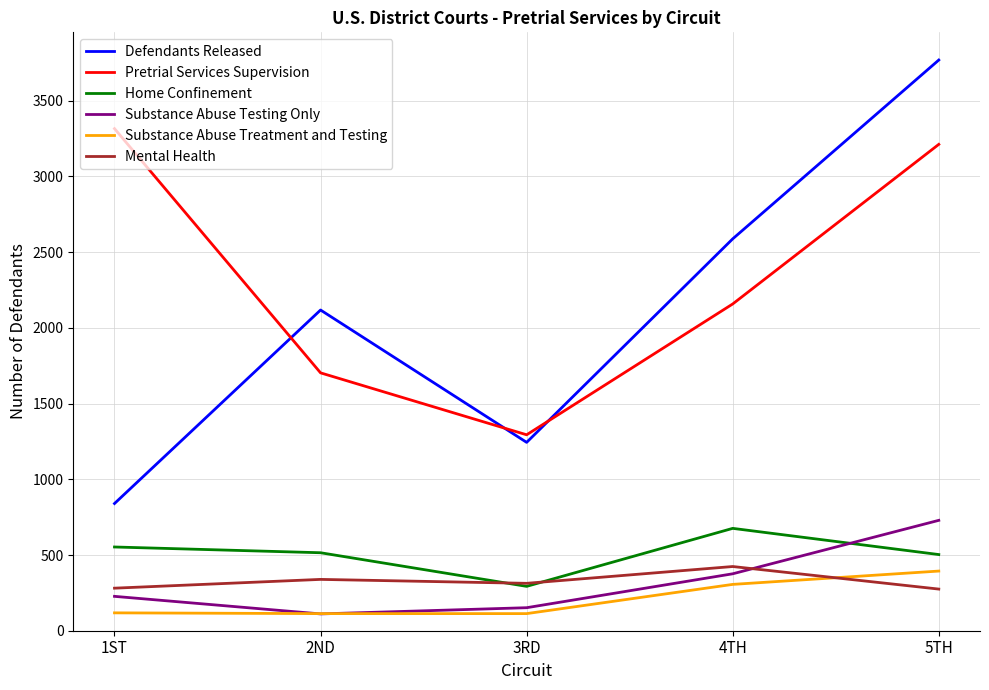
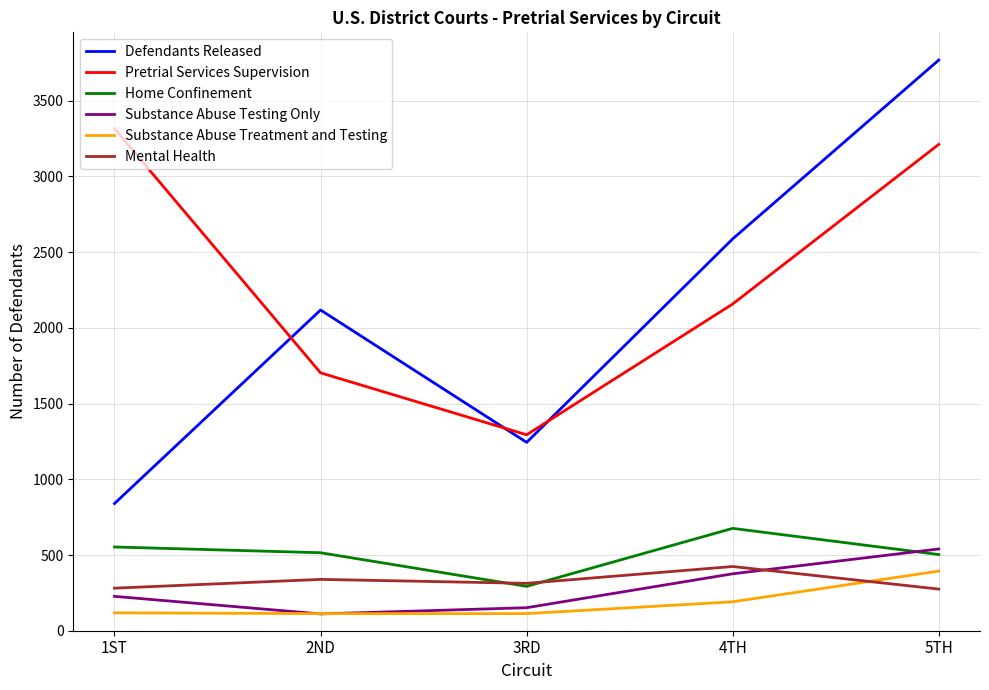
Substance Abuse Treatment and Testing, 4TH: 310 -> 190
Substance Abuse Testing Only, 5TH: 730 -> 540
